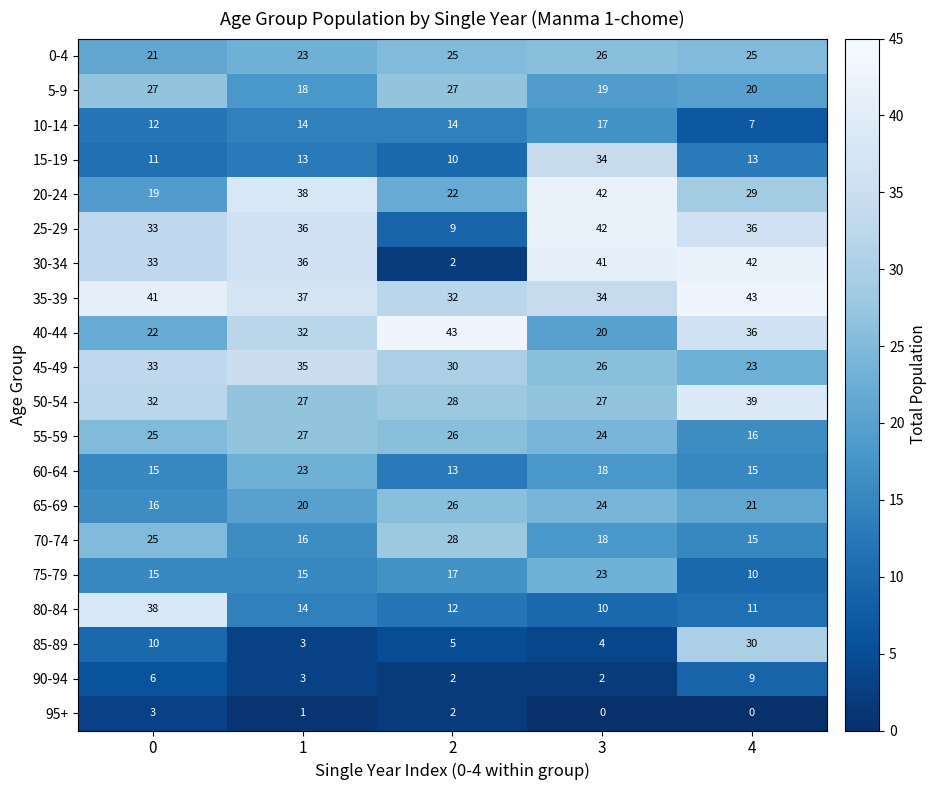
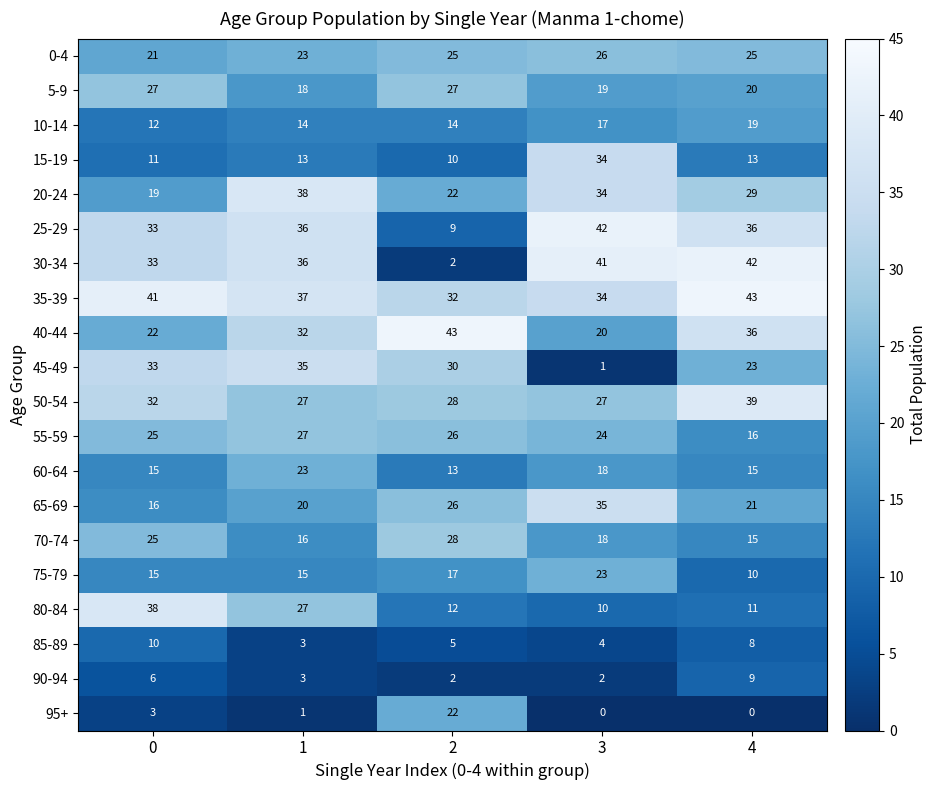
10-14, 4: 7 -> 19
20-24, 3: 42 -> 34
45-49, 3: 26 -> 1
65-69, 3: 24 -> 35
80-84, 1: 14 -> 27
85-89, 4: 30 -> 8
95+, 2: 2 -> 22
